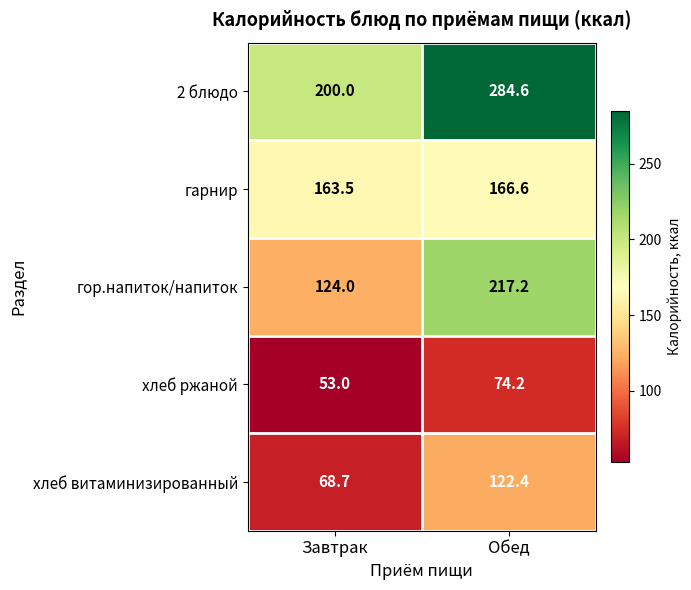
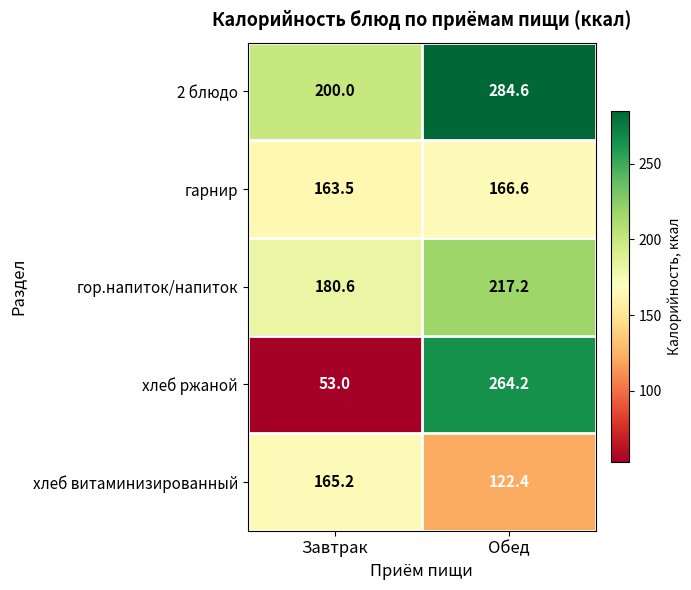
гор.напиток/напиток, Завтрак: 124.0 -> 180.6
хлеб ржаной, Обед: 74.2 -> 264.2
хлеб витаминизированный, Завтрак: 68.7 -> 165.2
